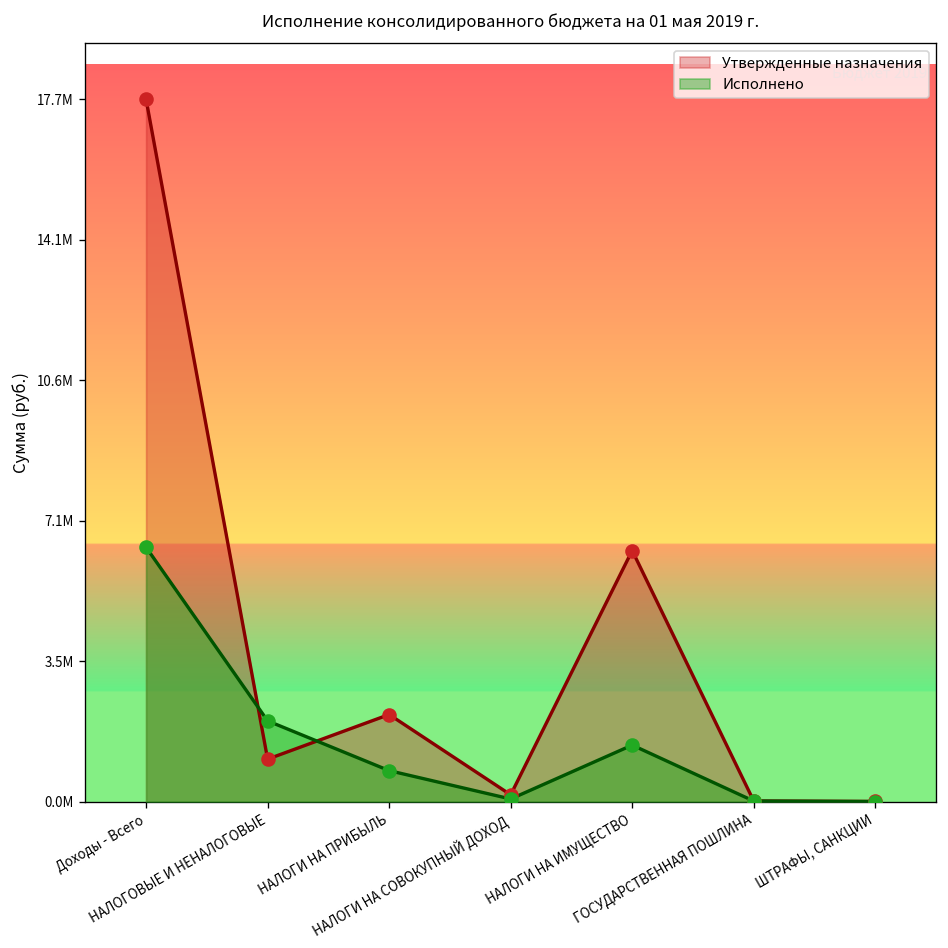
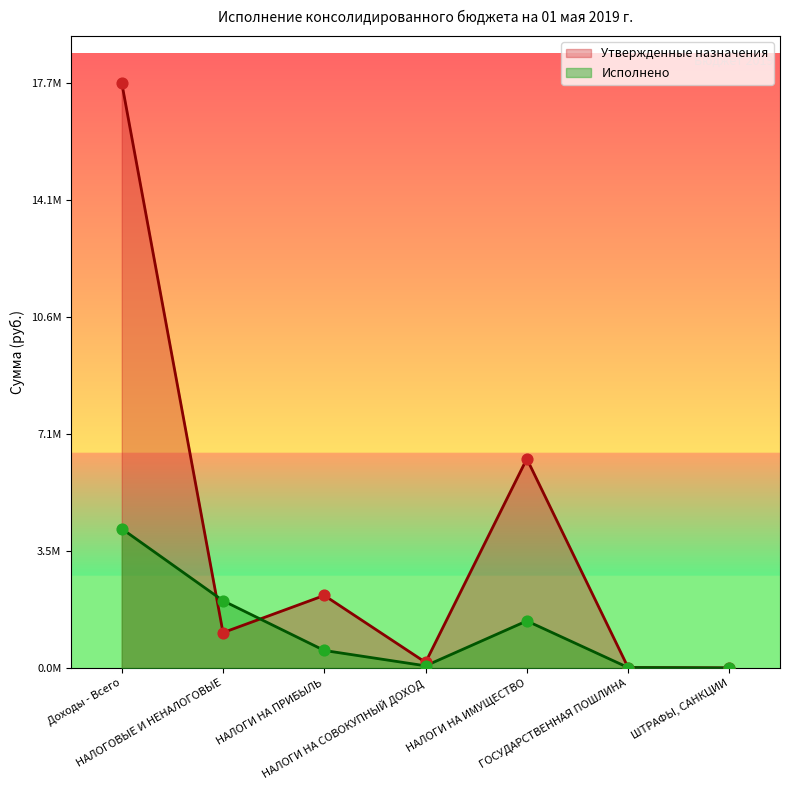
Исполнено, Доходы - Всего: 6400000 -> 4200000
Исполнено, НАЛОГИ НА ПРИБЫЛЬ: 800000 -> 500000
